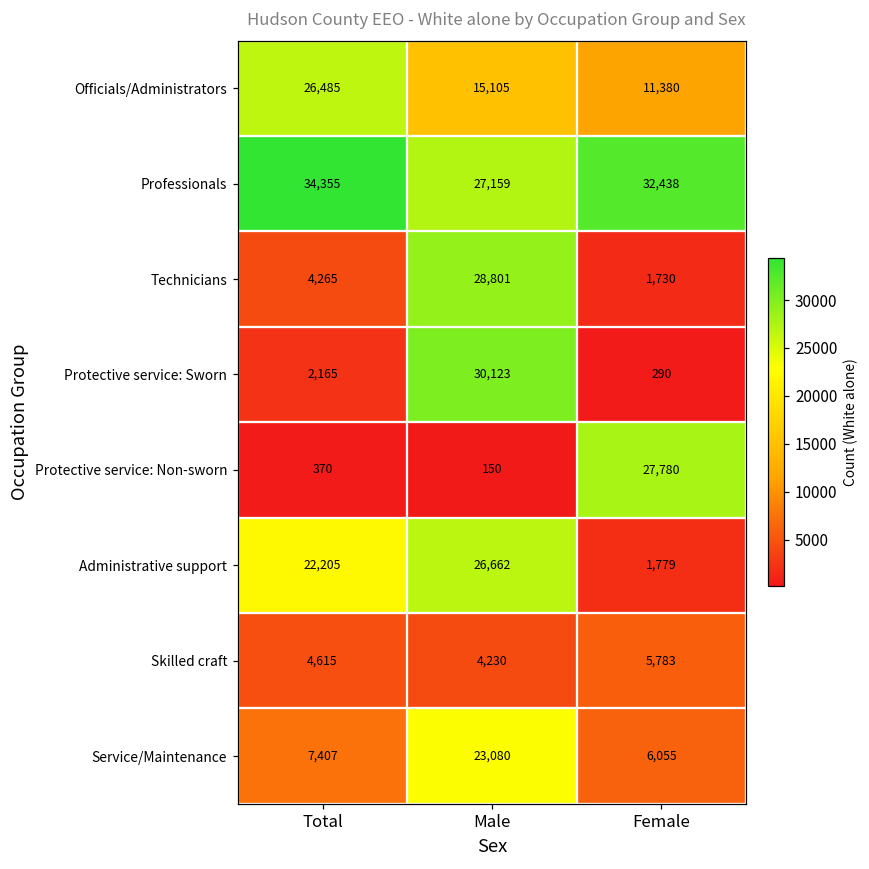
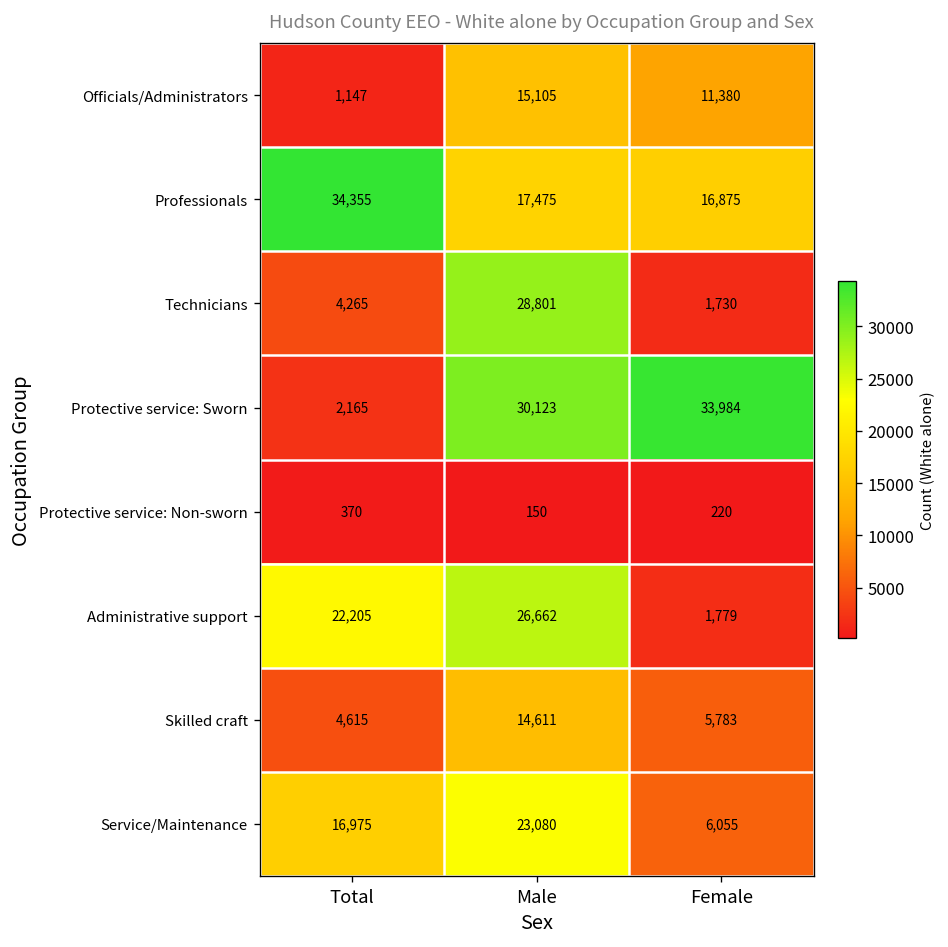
Officials/Administrators, Total: 26,485 -> 1,147
Professionals, Male: 27,159 -> 17,475
Professionals, Female: 32,438 -> 16,875
Protective service: Sworn, Female: 290 -> 33,984
Protective service: Non-sworn, Female: 27,780 -> 220
Skilled craft, Male: 4,230 -> 14,611
Service/Maintenance, Total: 7,407 -> 16,975
